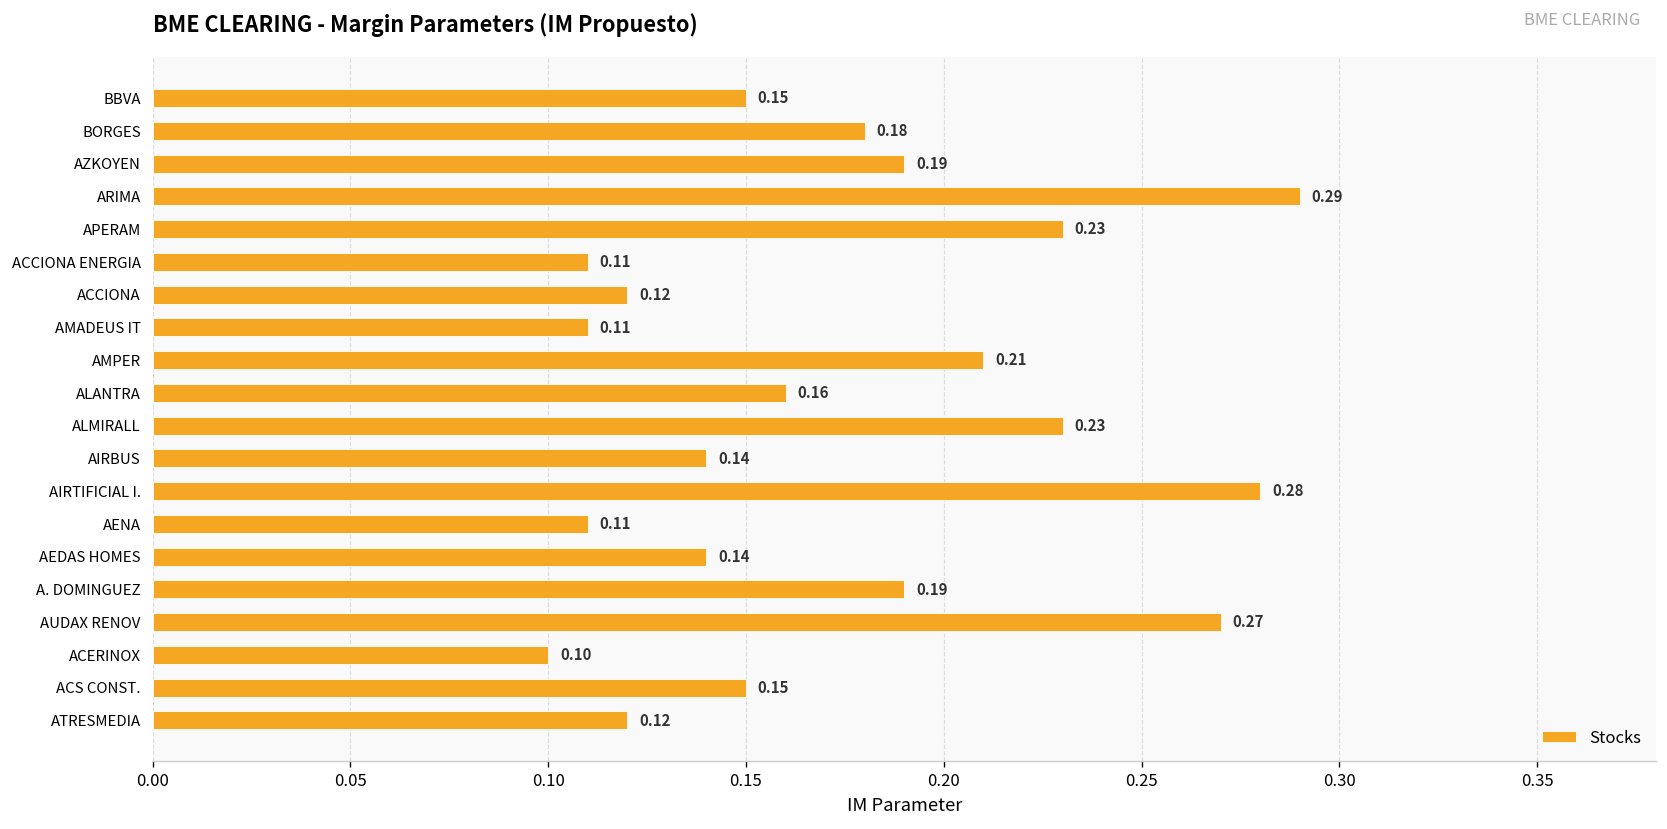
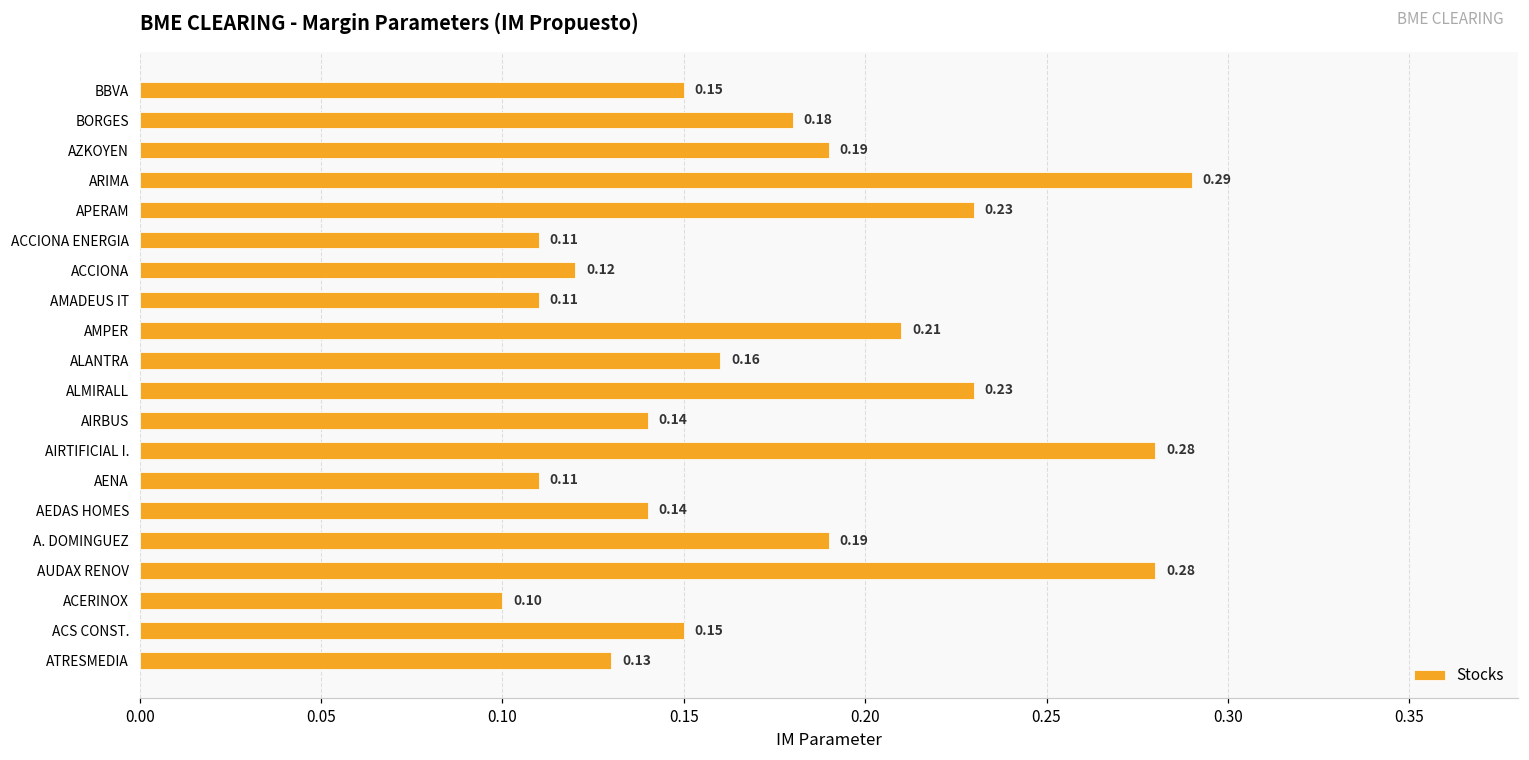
AUDAX RENOV: 0.27 -> 0.28
ATRESMEDIA: 0.12 -> 0.13
